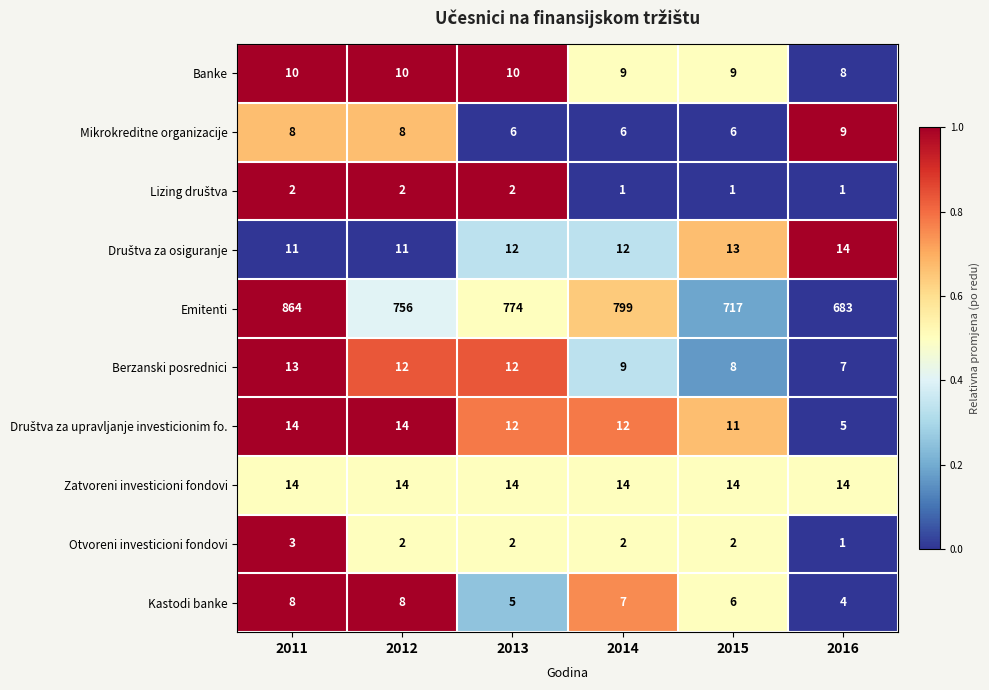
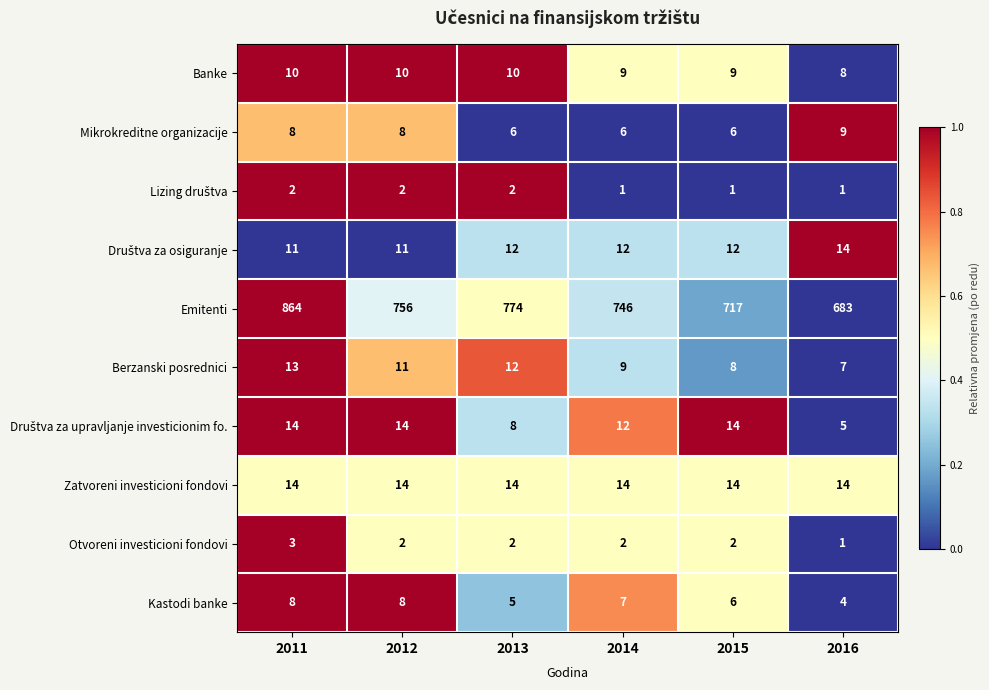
Društva za osiguranje, 2015: 13 -> 12
Emitenti, 2014: 799 -> 746
Berzanski posrednici, 2012: 12 -> 11
Društva za upravljanje investicionim fo., 2013: 12 -> 8
Društva za upravljanje investicionim fo., 2015: 11 -> 14
